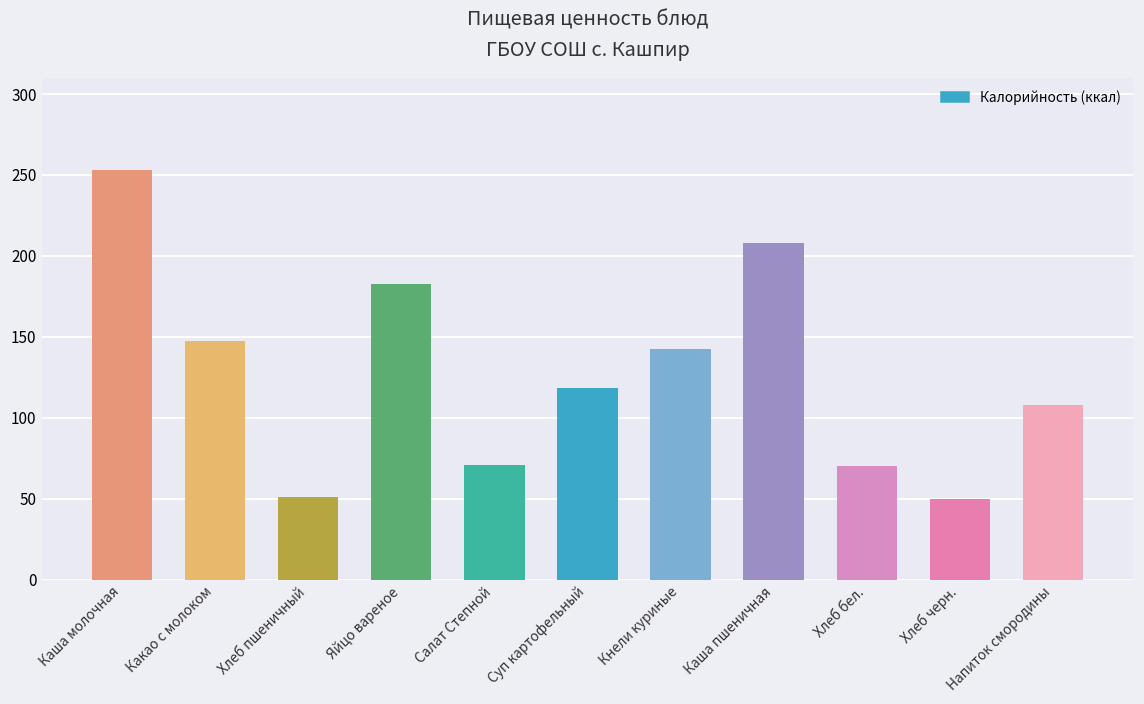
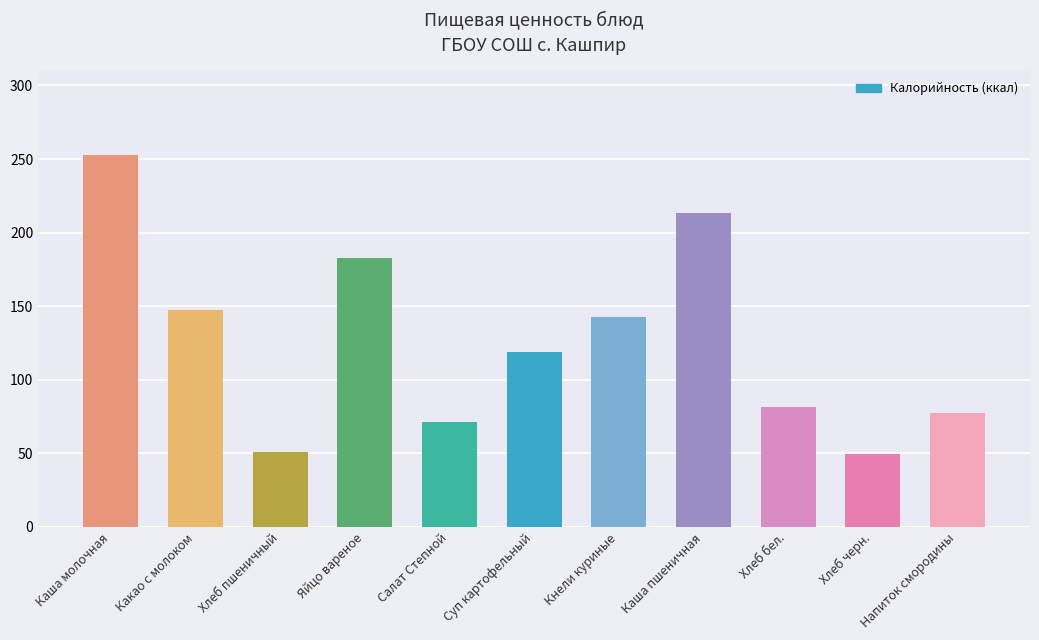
Каша пшеничная: 208 -> 213
Хлеб бел.: 71 -> 81
Напиток смородины: 108 -> 77
